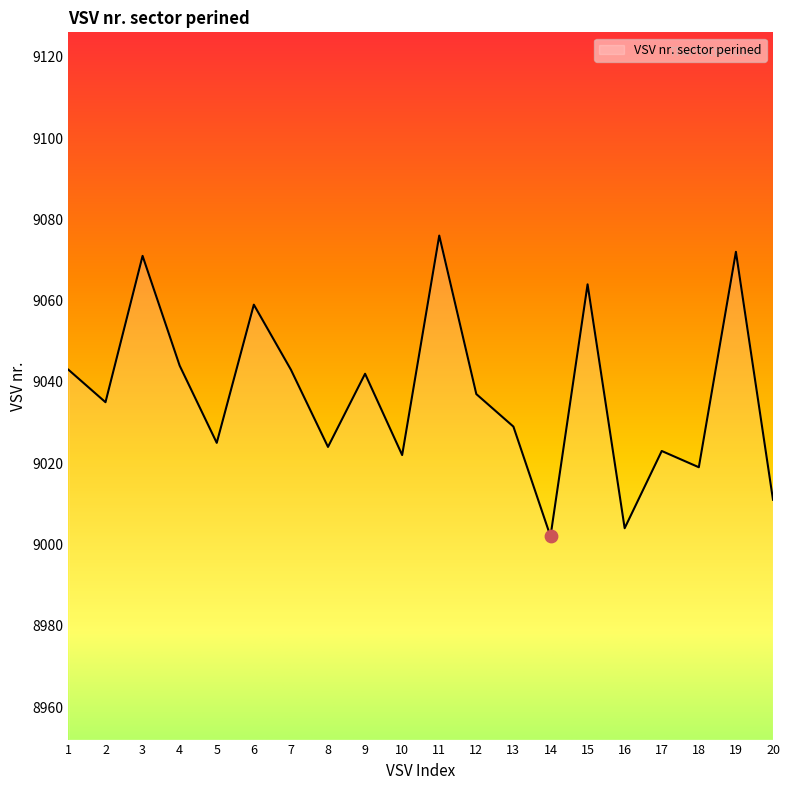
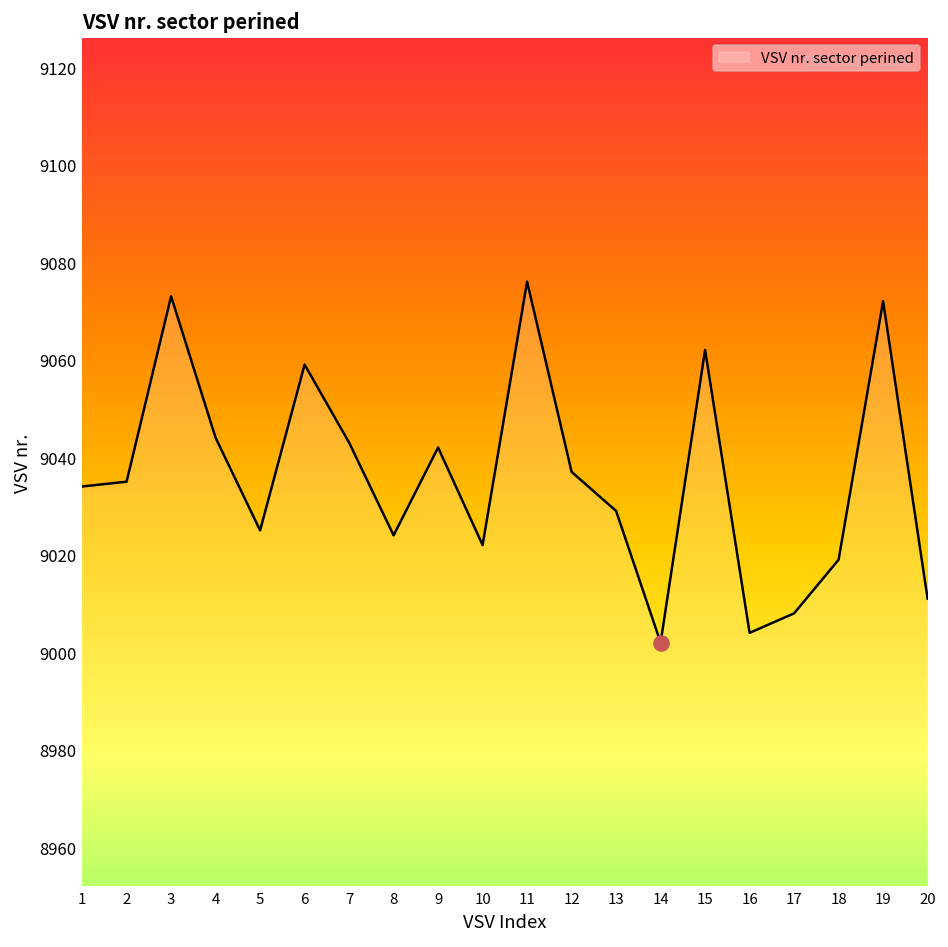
VSV nr. sector perined, 1: 9043 -> 9034
VSV nr. sector perined, 3: 9071 -> 9073
VSV nr. sector perined, 15: 9064 -> 9062
VSV nr. sector perined, 17: 9023 -> 9008
